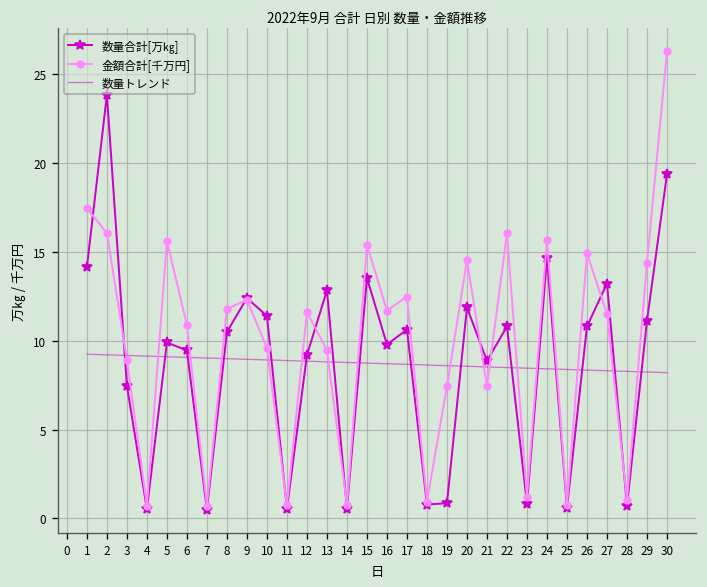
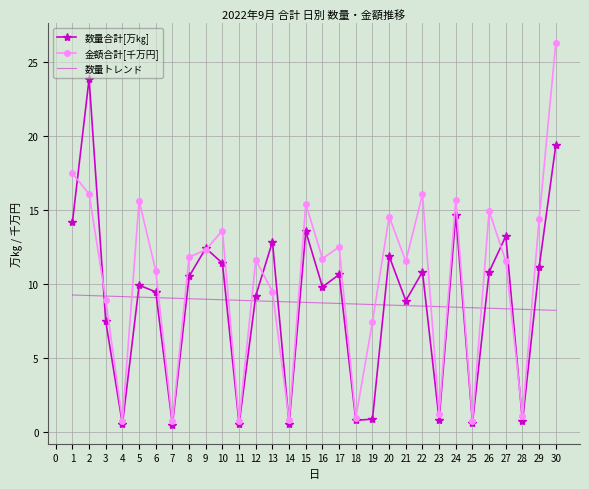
金額合計[千万円], 10: 9.6 -> 13.6
金額合計[千万円], 21: 7.4 -> 11.5
